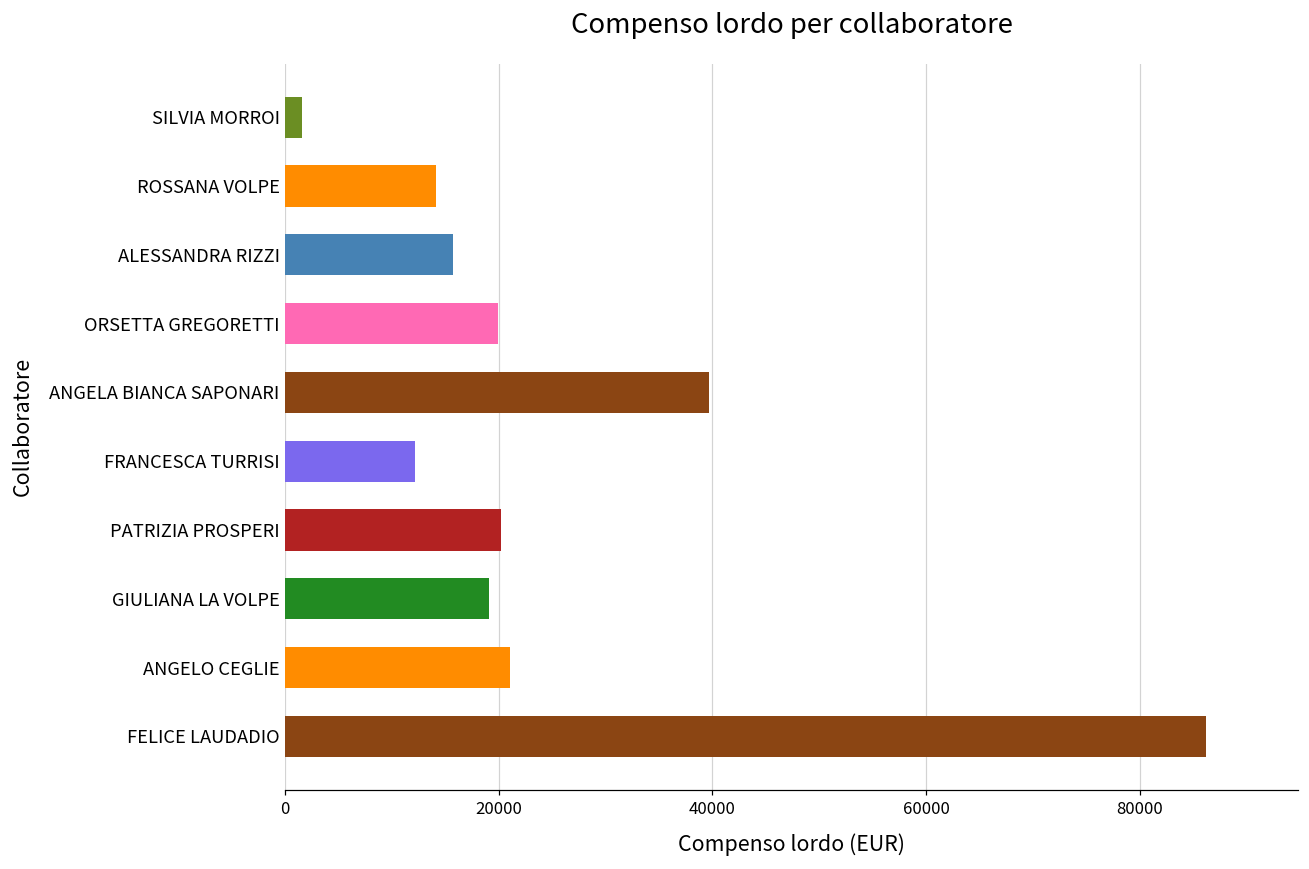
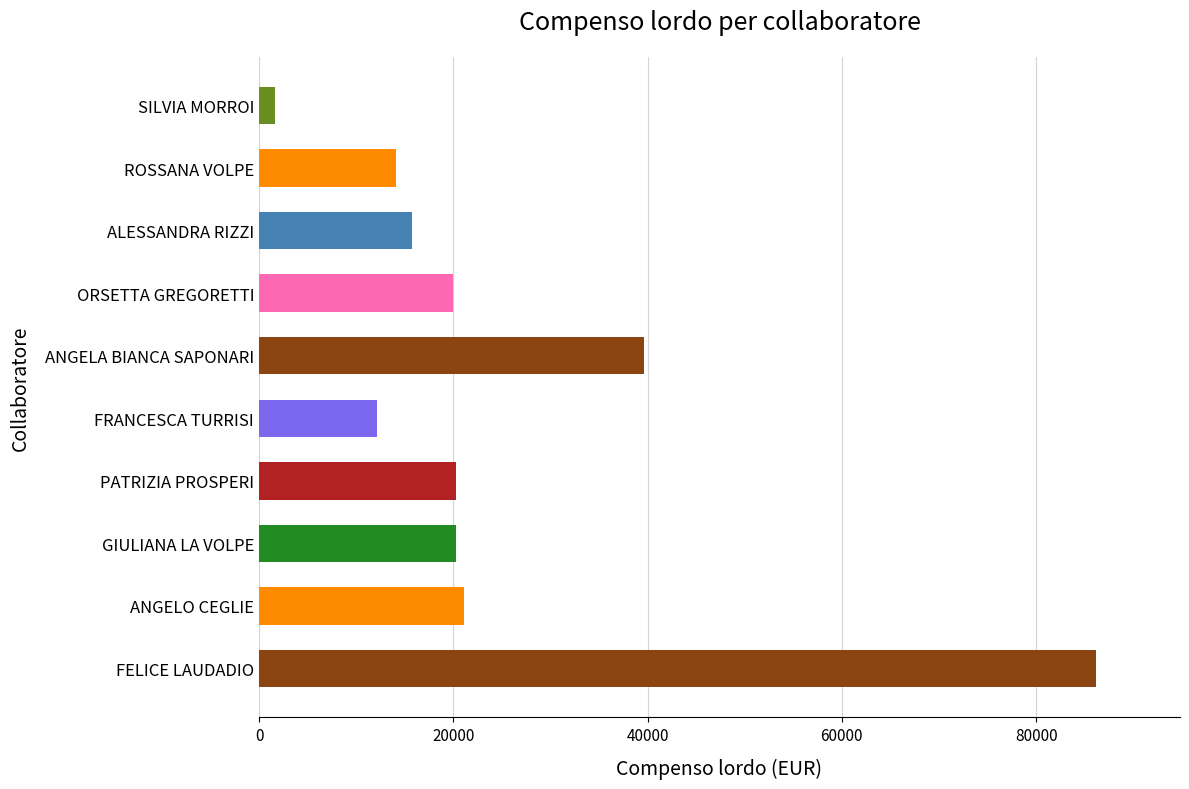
GIULIANA LA VOLPE: 19000 -> 20000
